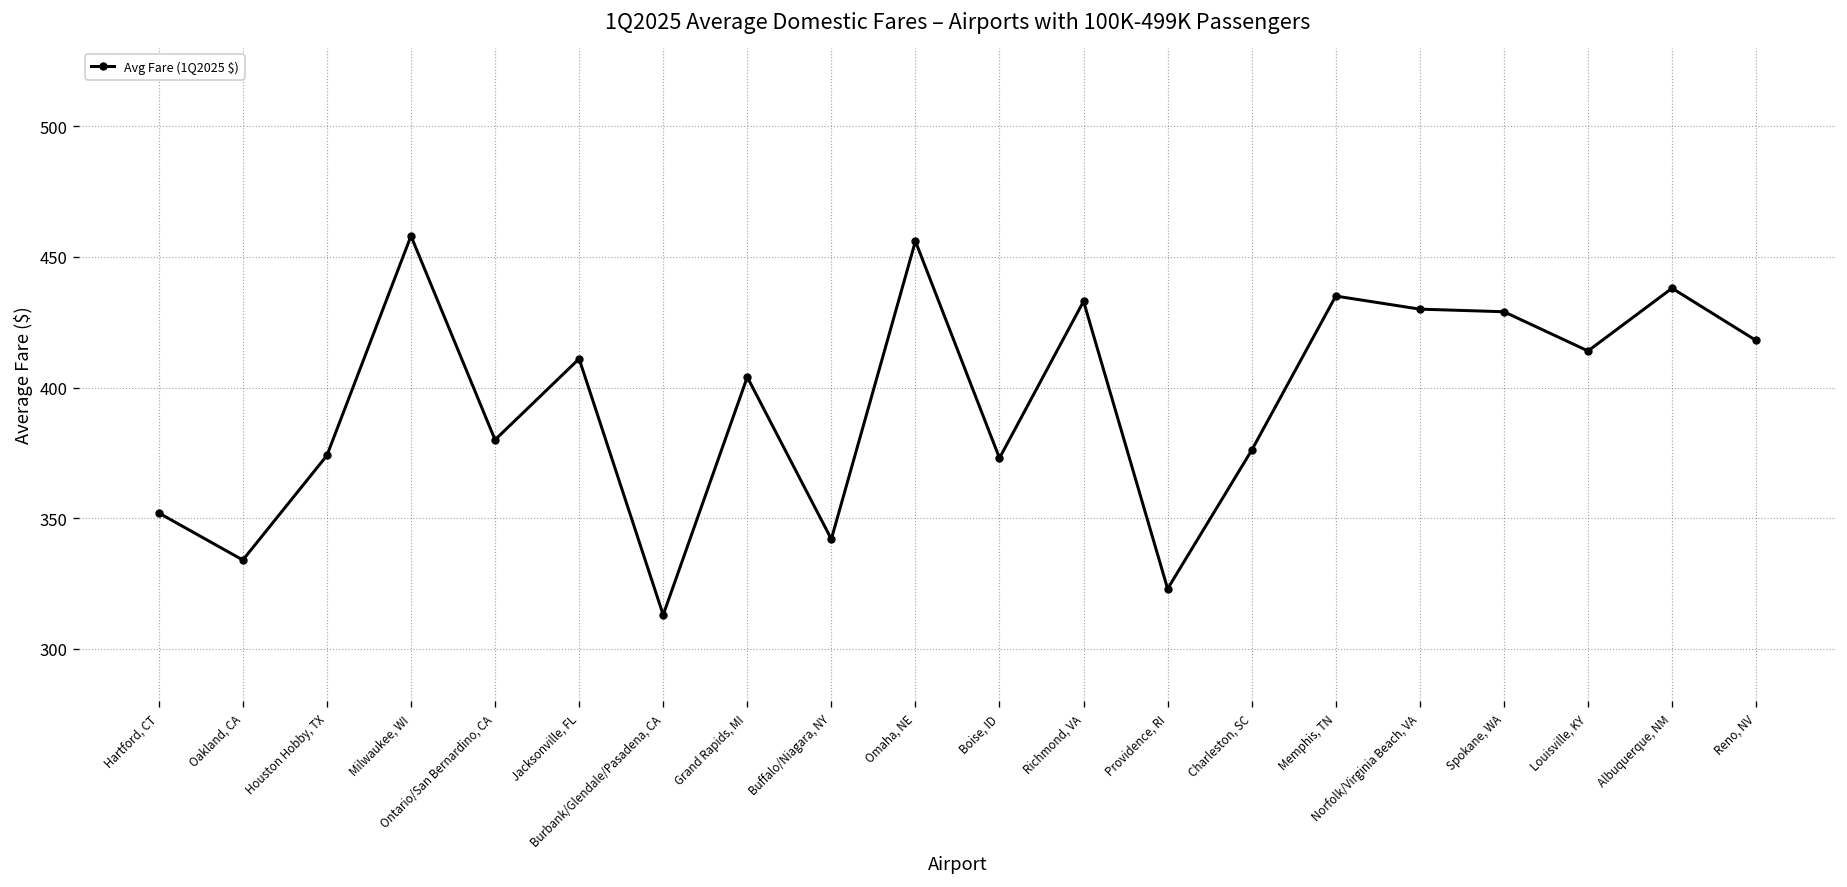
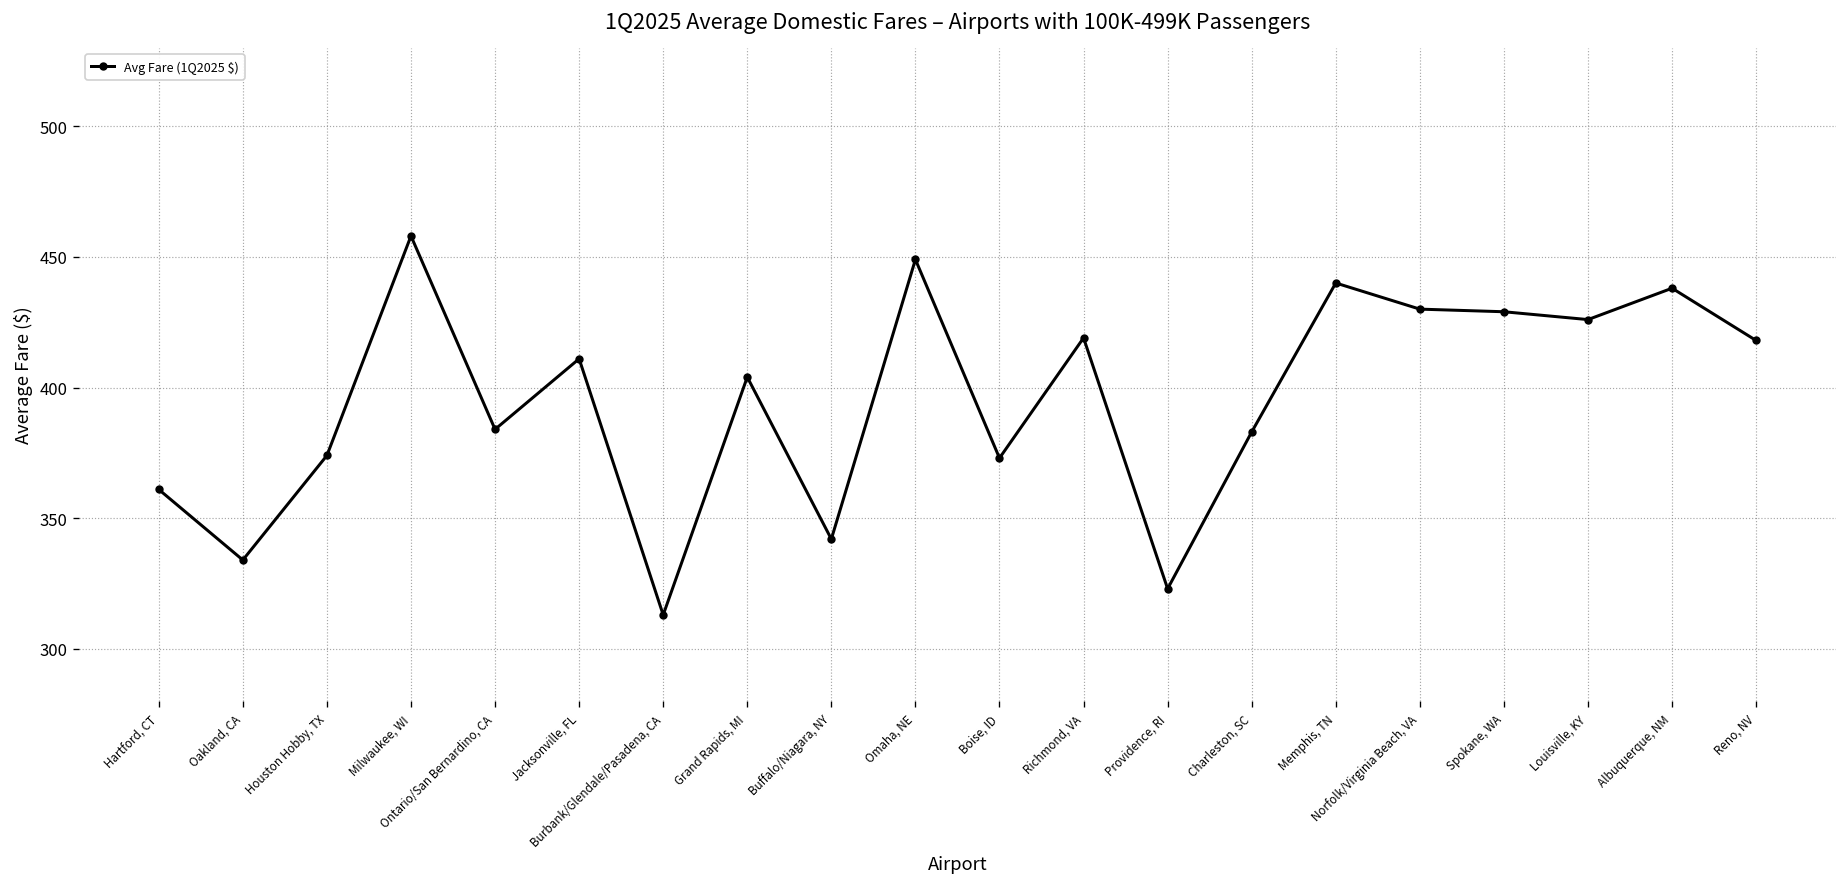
Hartford, CT: 352 -> 361
Ontario/San Bernardino, CA: 380 -> 384
Omaha, NE: 456 -> 449
Richmond, VA: 433 -> 419
Charleston, SC: 376 -> 383
Memphis, TN: 435 -> 440
Louisville, KY: 414 -> 426
